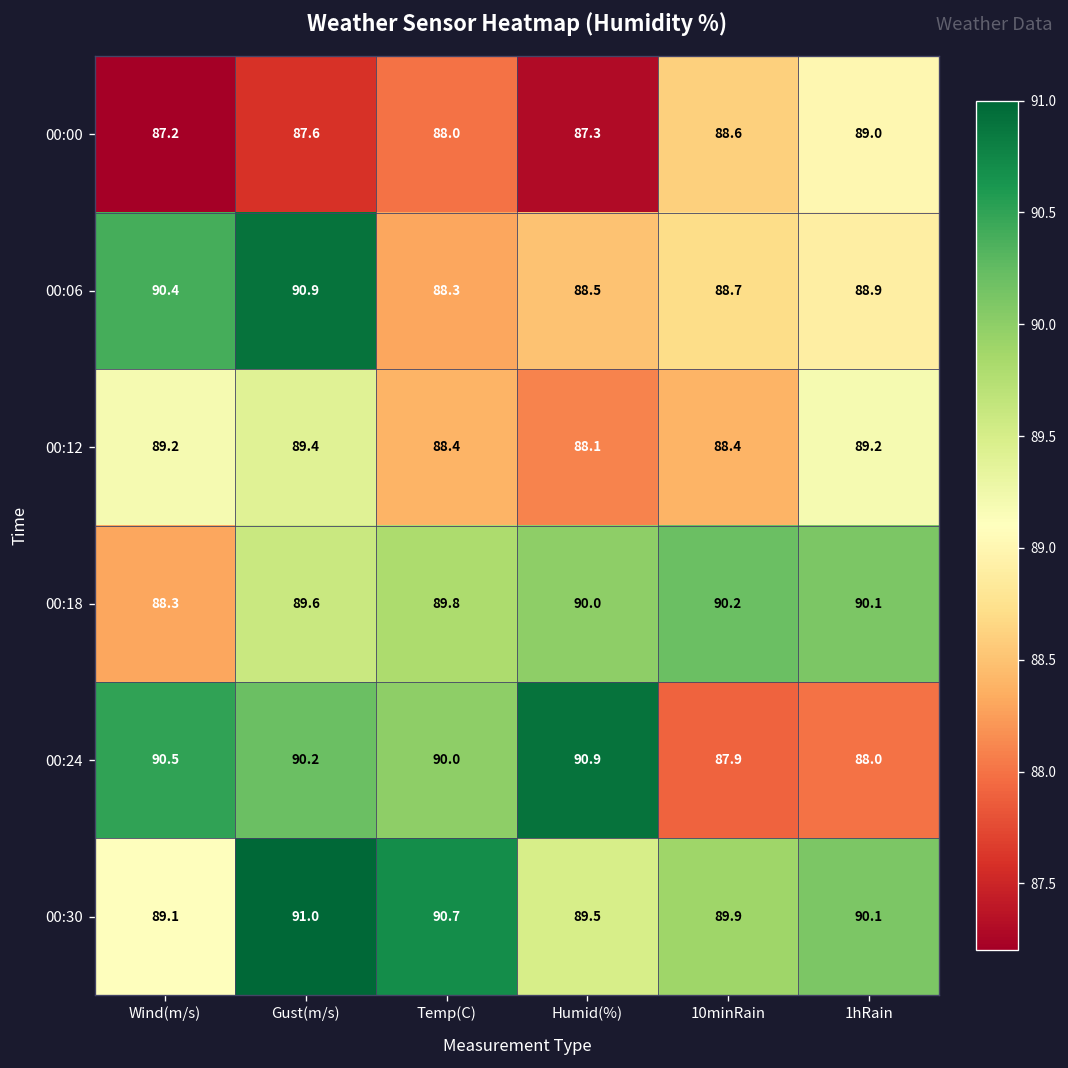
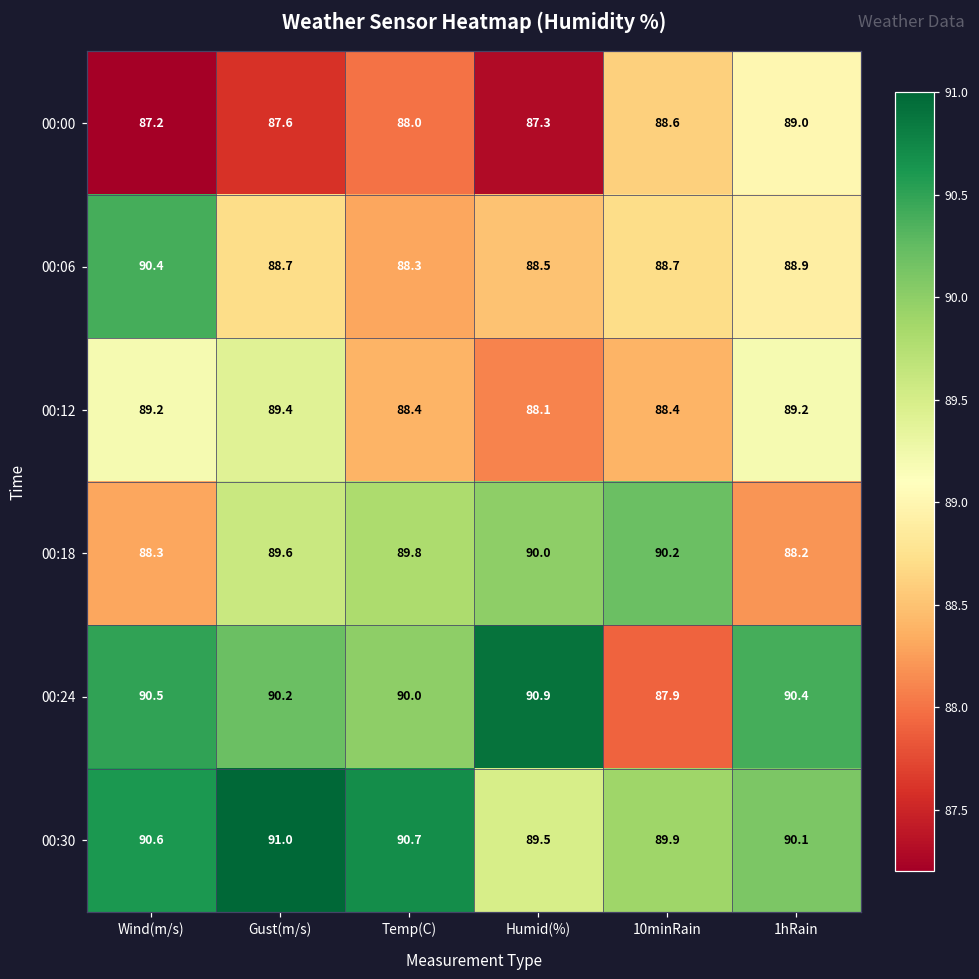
00:06, Gust(m/s): 90.9 -> 88.7
00:18, 1hRain: 90.1 -> 88.2
00:24, 1hRain: 88.0 -> 90.4
00:30, Wind(m/s): 89.1 -> 90.6
